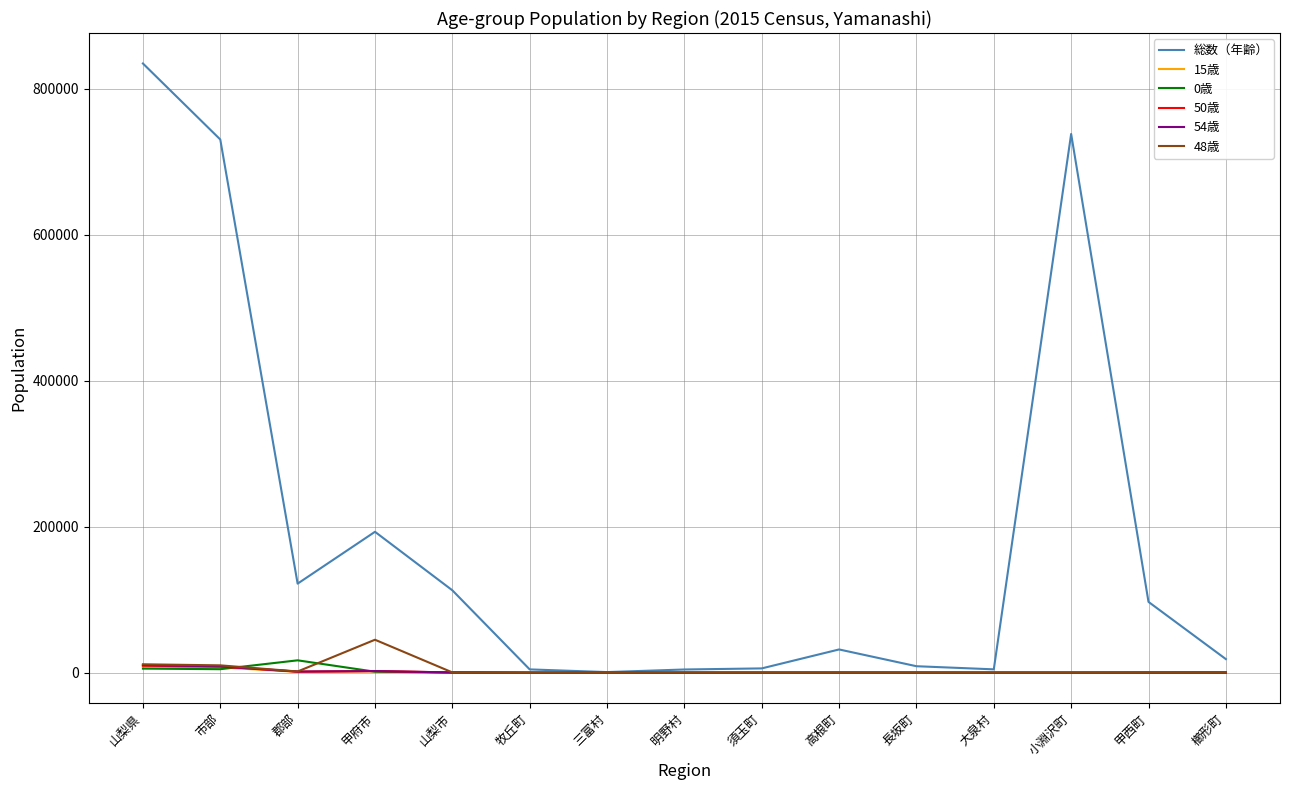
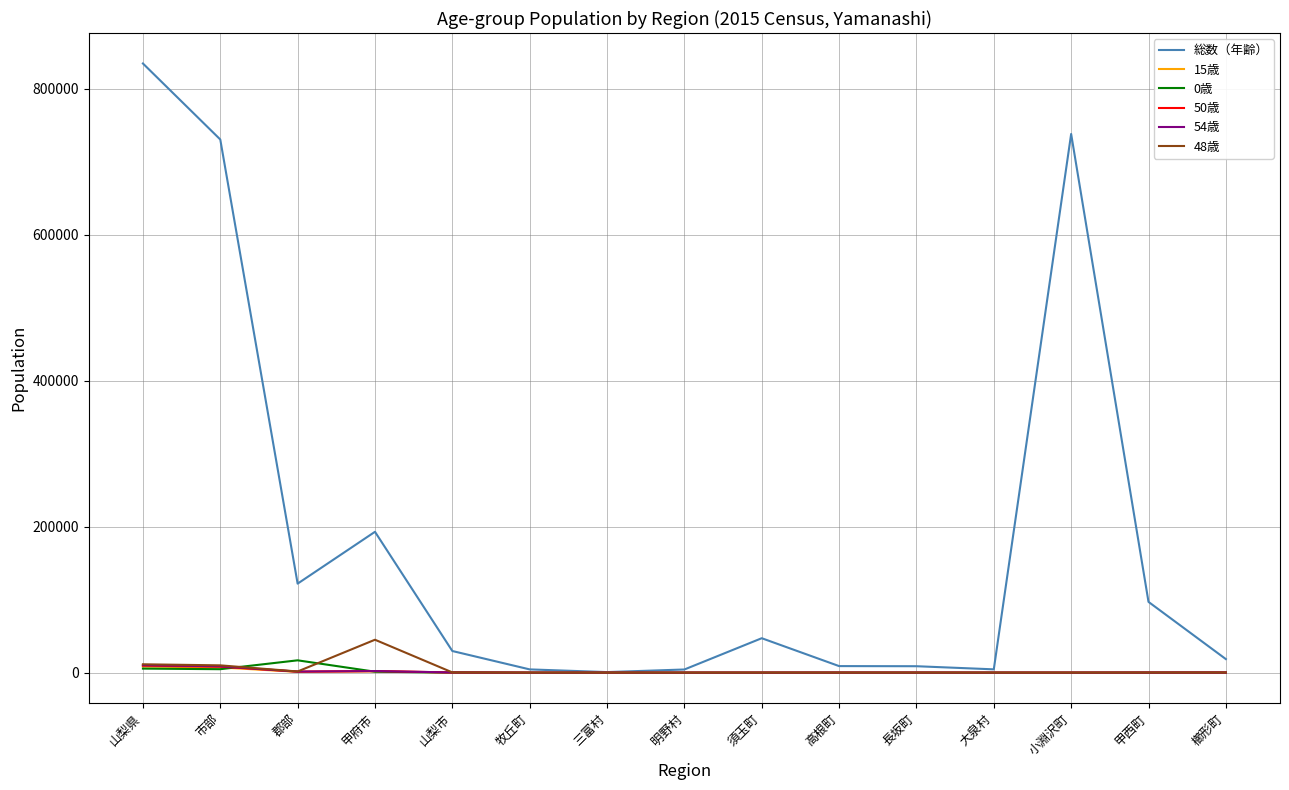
総数（年齢）, 山梨市: 110000 -> 30000
総数（年齢）, 須玉町: 10000 -> 50000
総数（年齢）, 高根町: 30000 -> 10000
